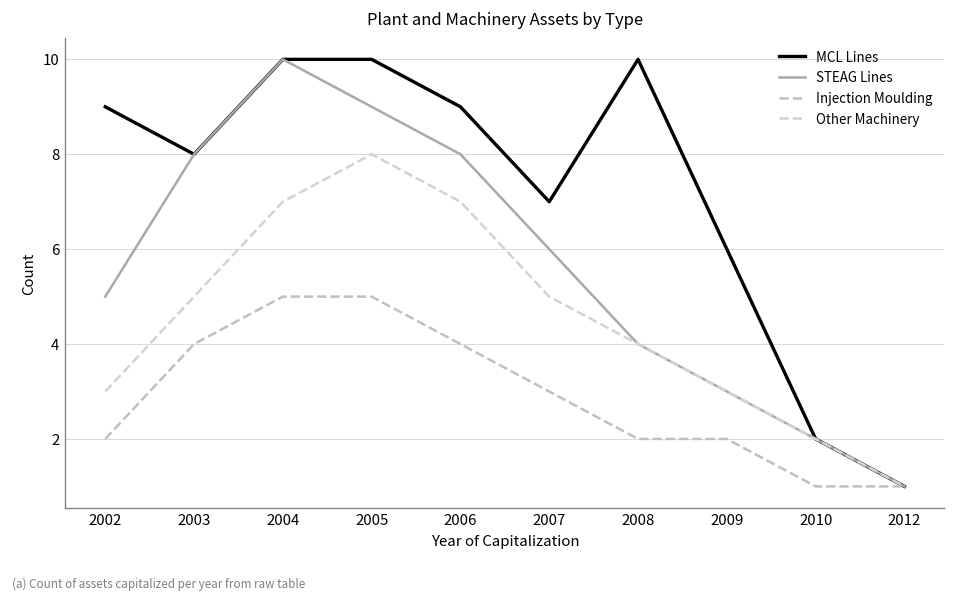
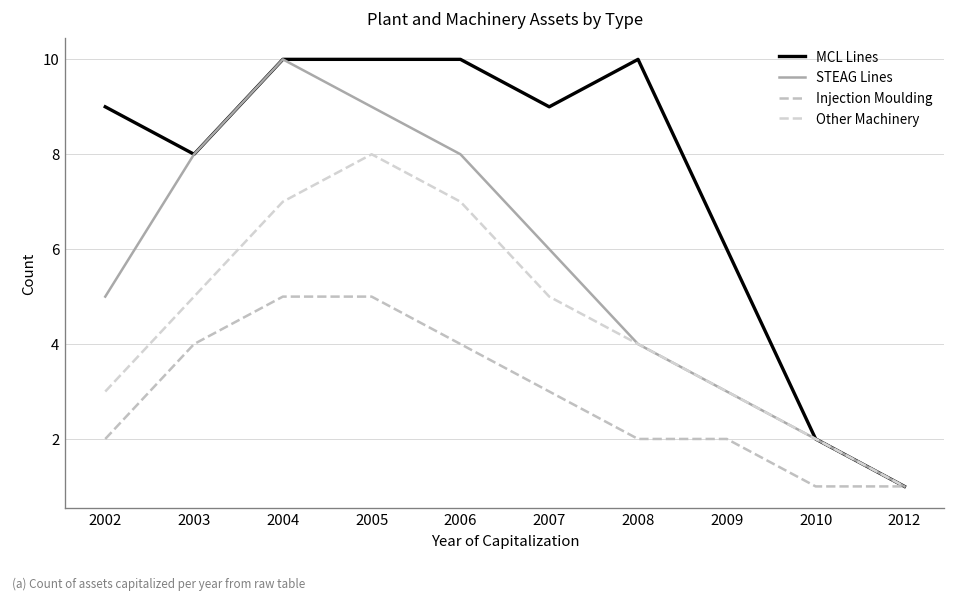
MCL Lines, 2006: 9 -> 10
MCL Lines, 2007: 7 -> 9
